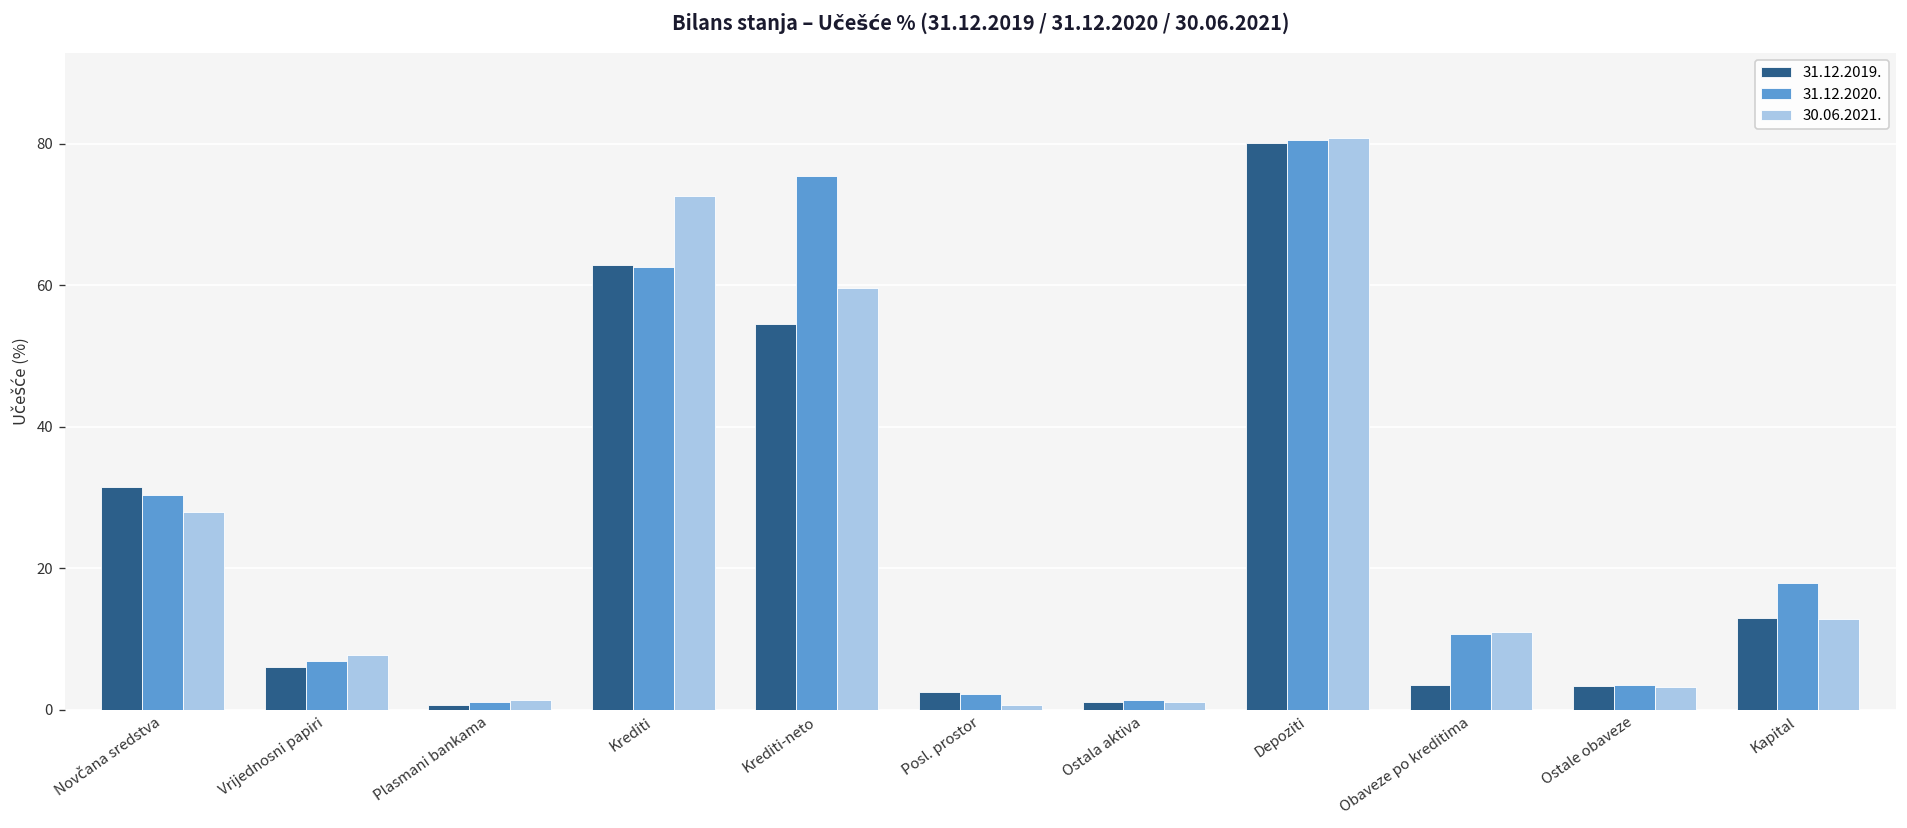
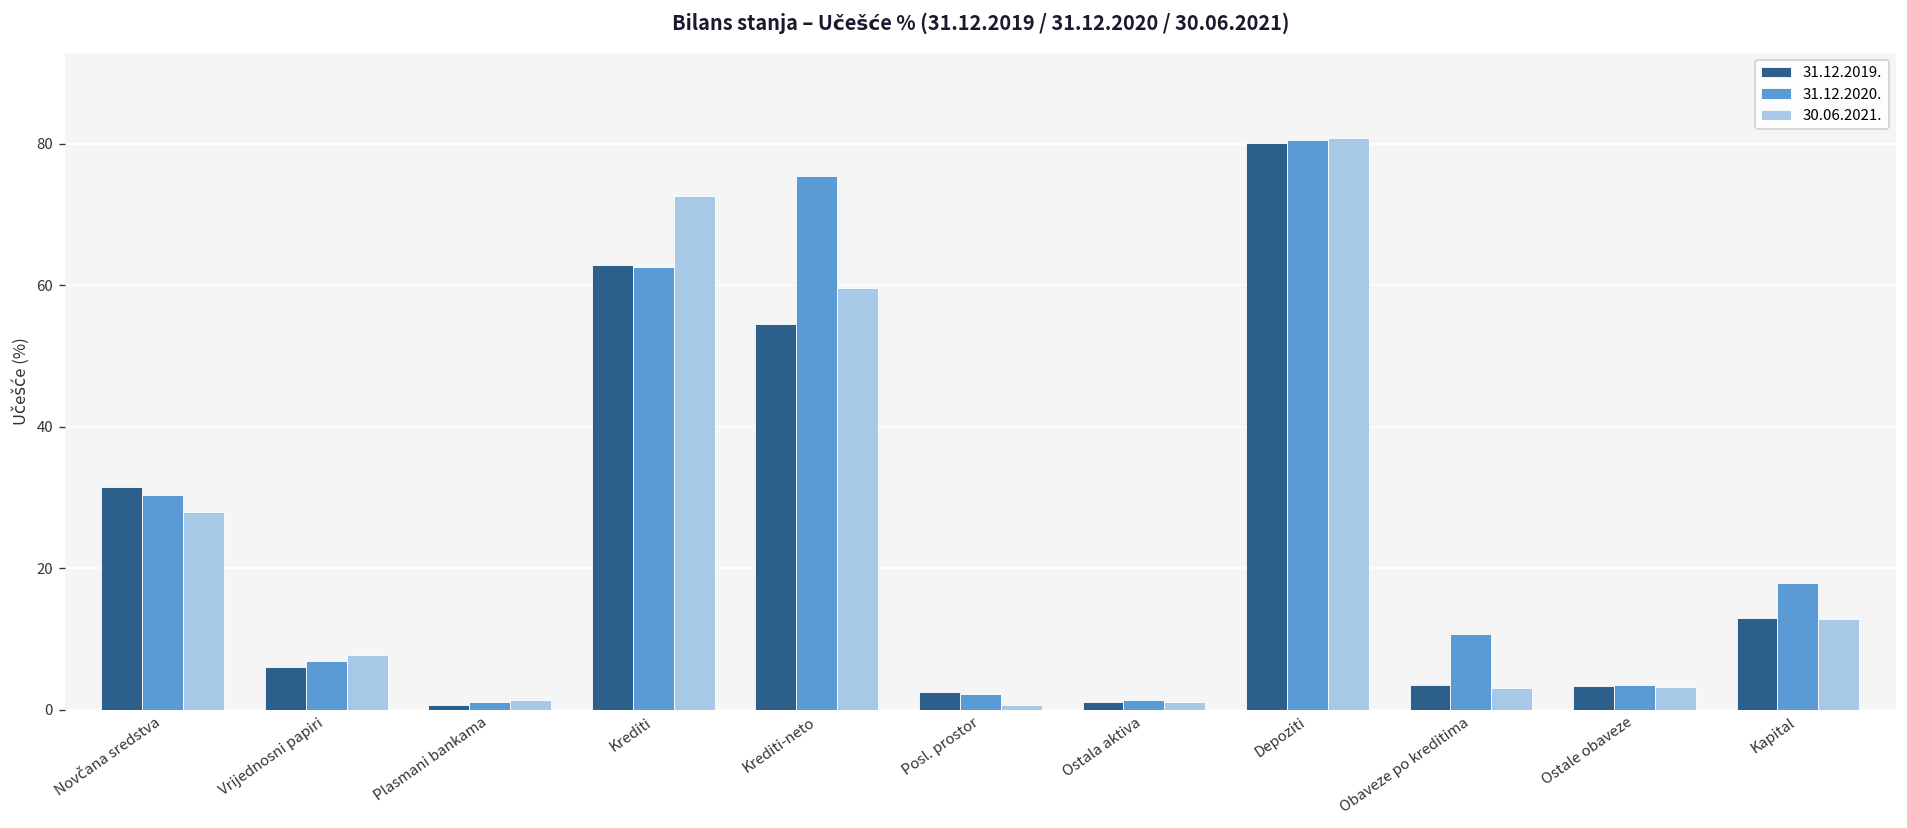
30.06.2021., Obaveze po kreditima: 11 -> 3
